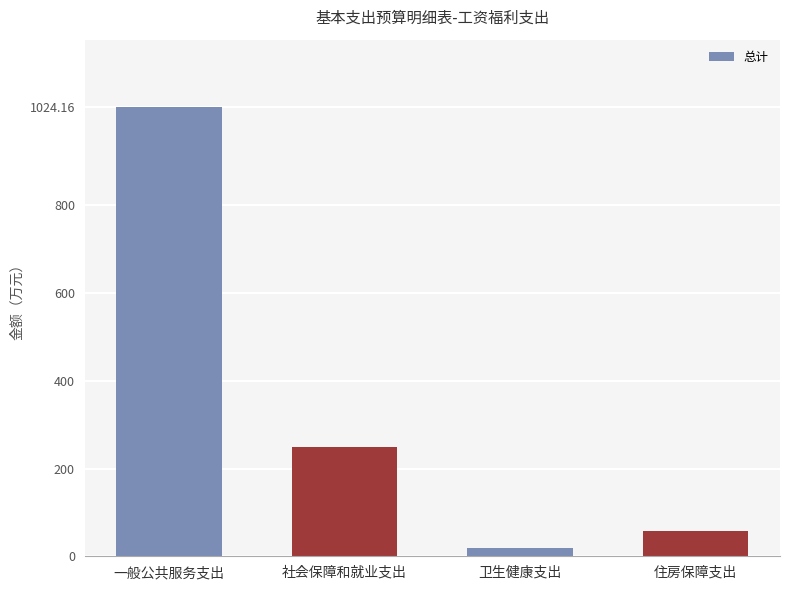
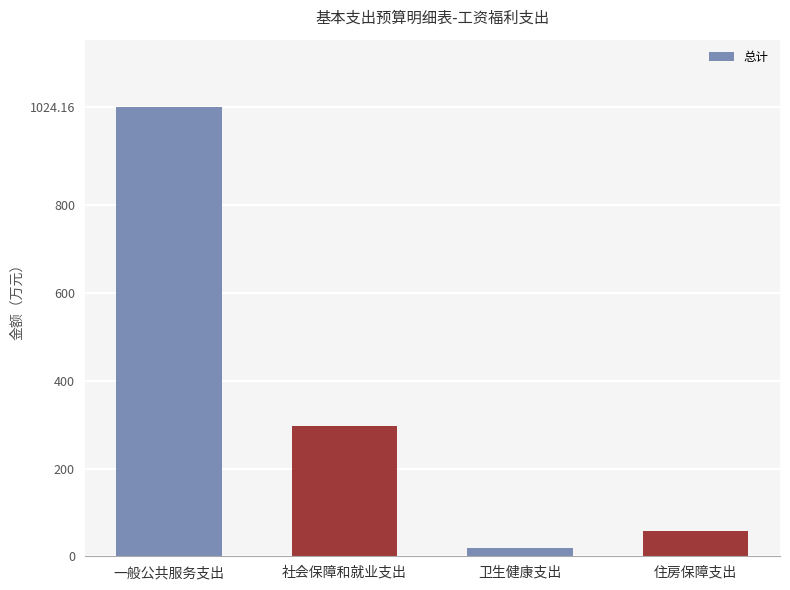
社会保障和就业支出: 250 -> 300
